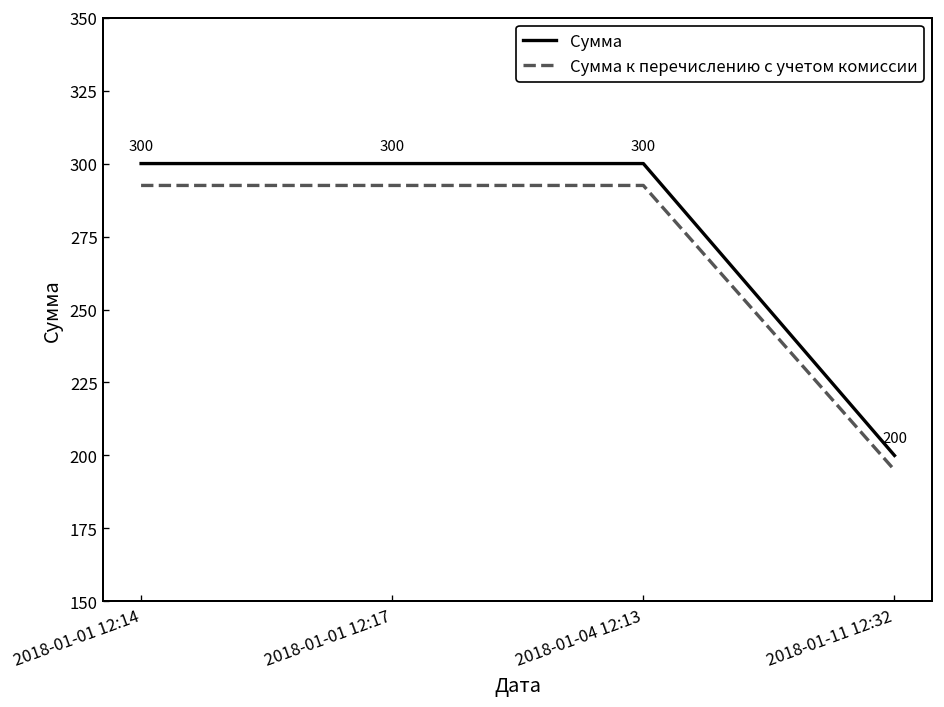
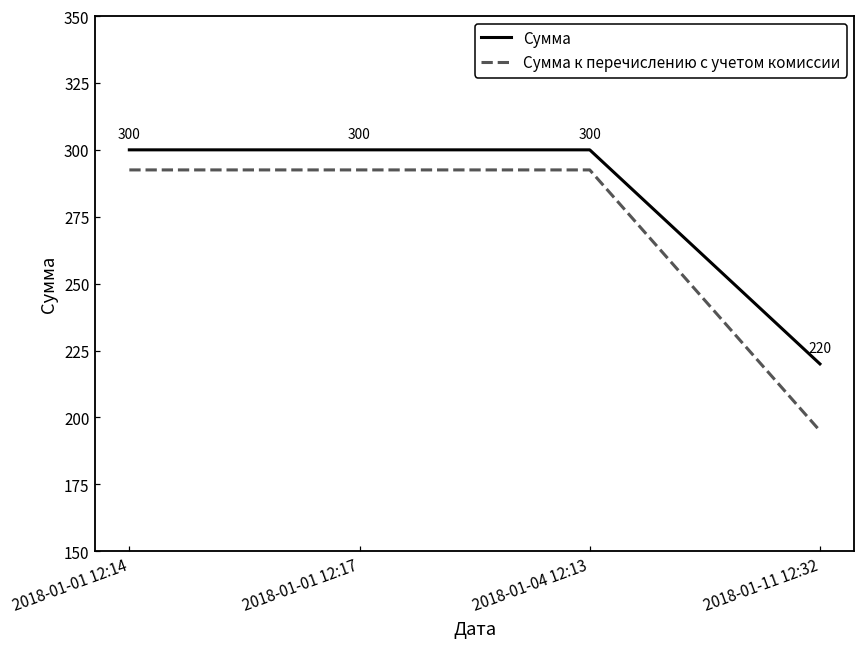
Сумма, 2018-01-11 12:32: 200 -> 220
